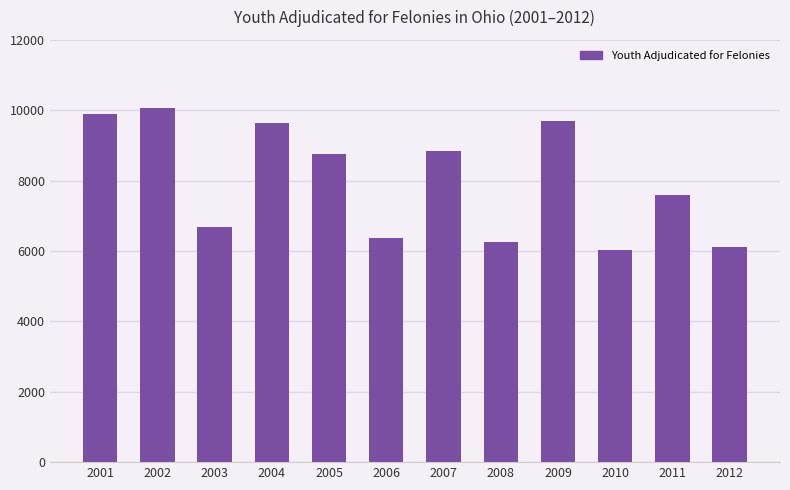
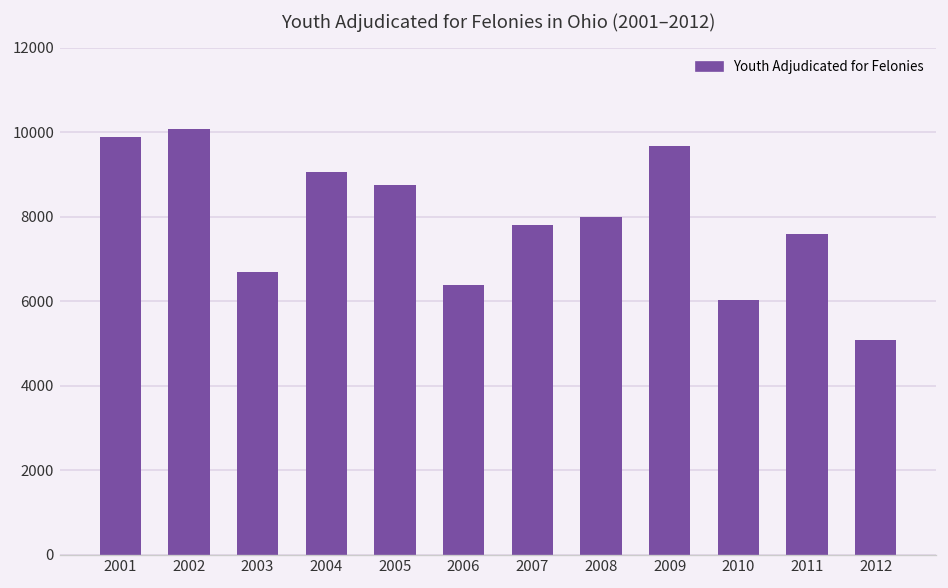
2004: 9600 -> 9100
2007: 8900 -> 7800
2008: 6300 -> 8000
2012: 6100 -> 5100
